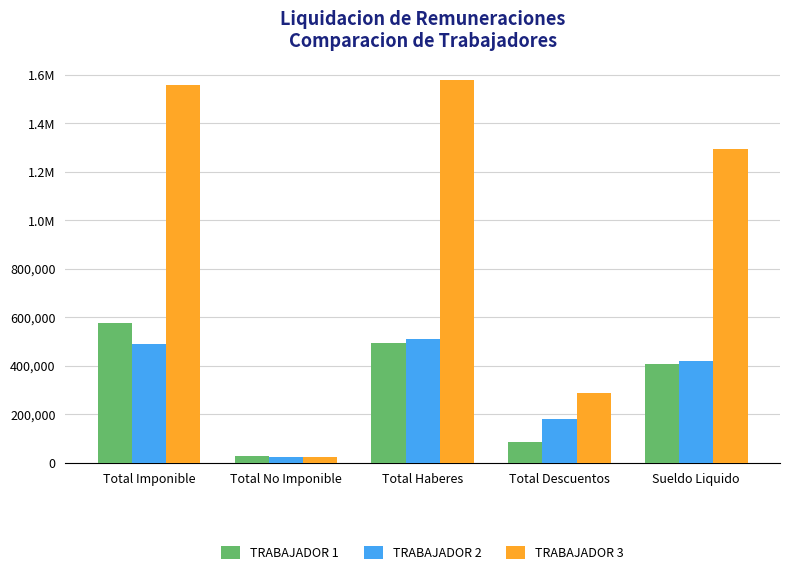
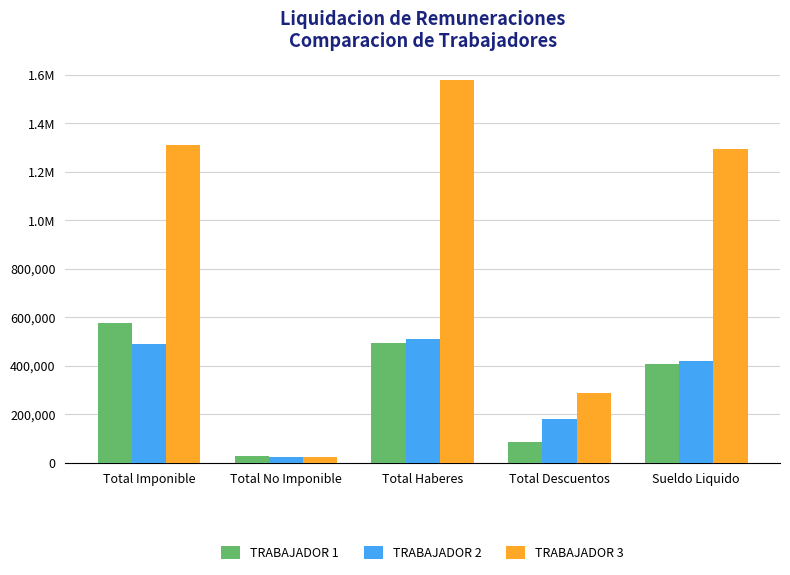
TRABAJADOR 3, Total Imponible: 1,560,000 -> 1,310,000
